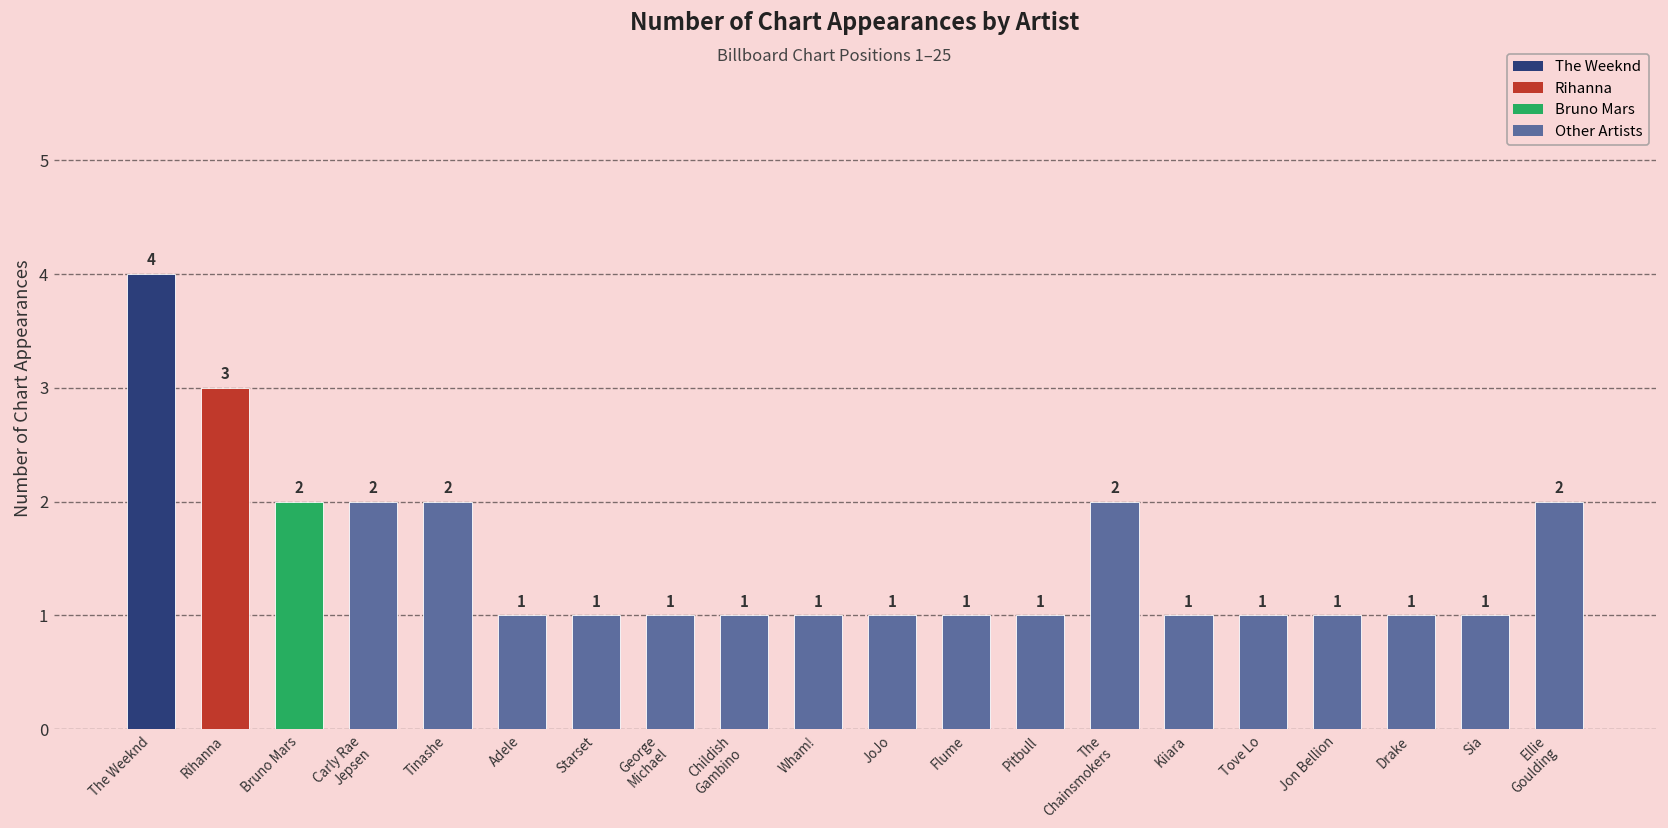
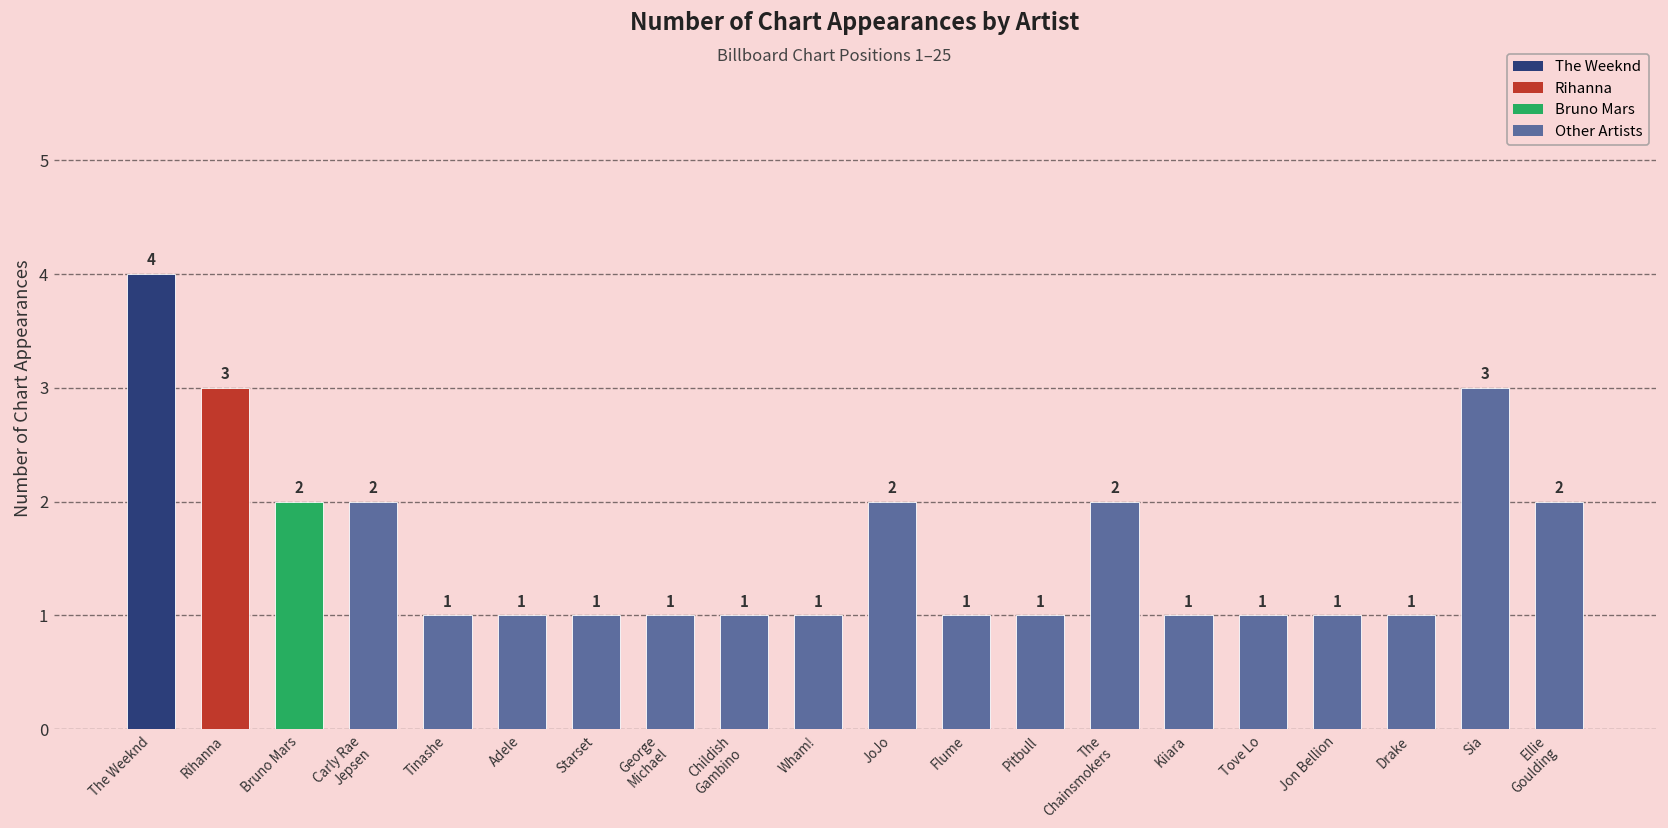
Tinashe: 2 -> 1
JoJo: 1 -> 2
Sia: 1 -> 3
